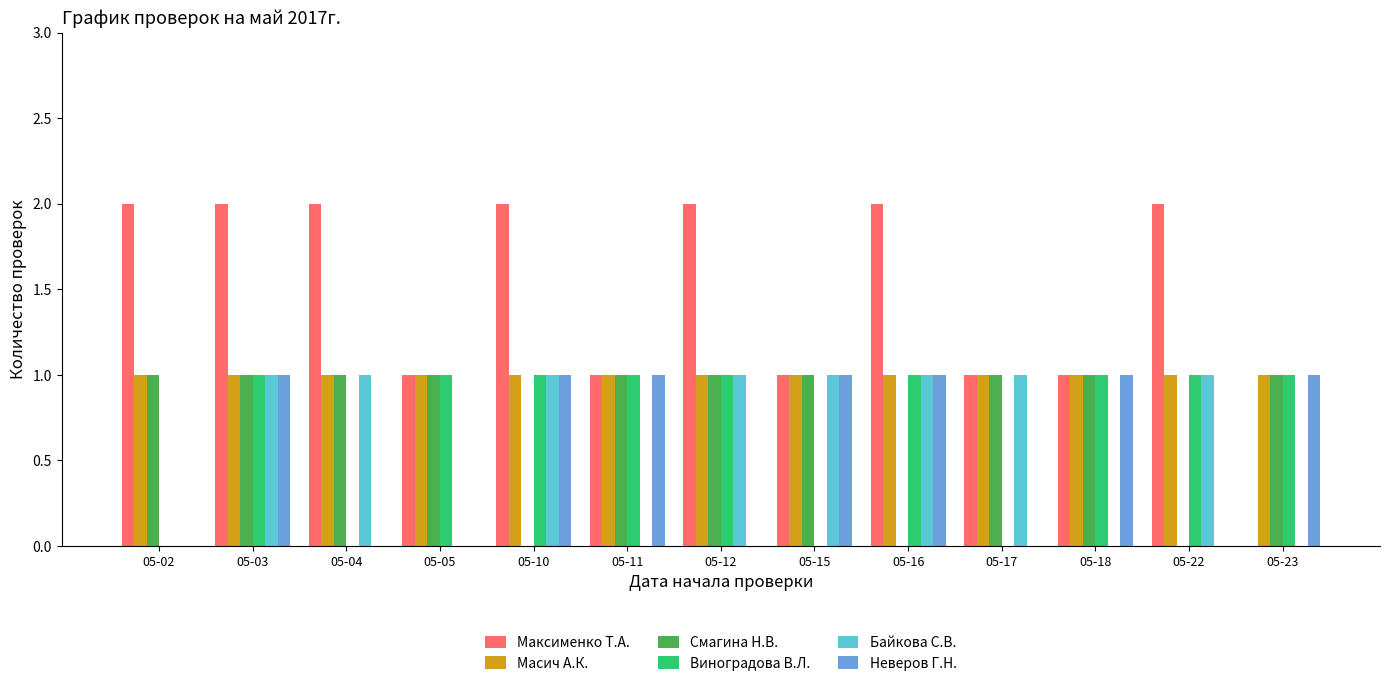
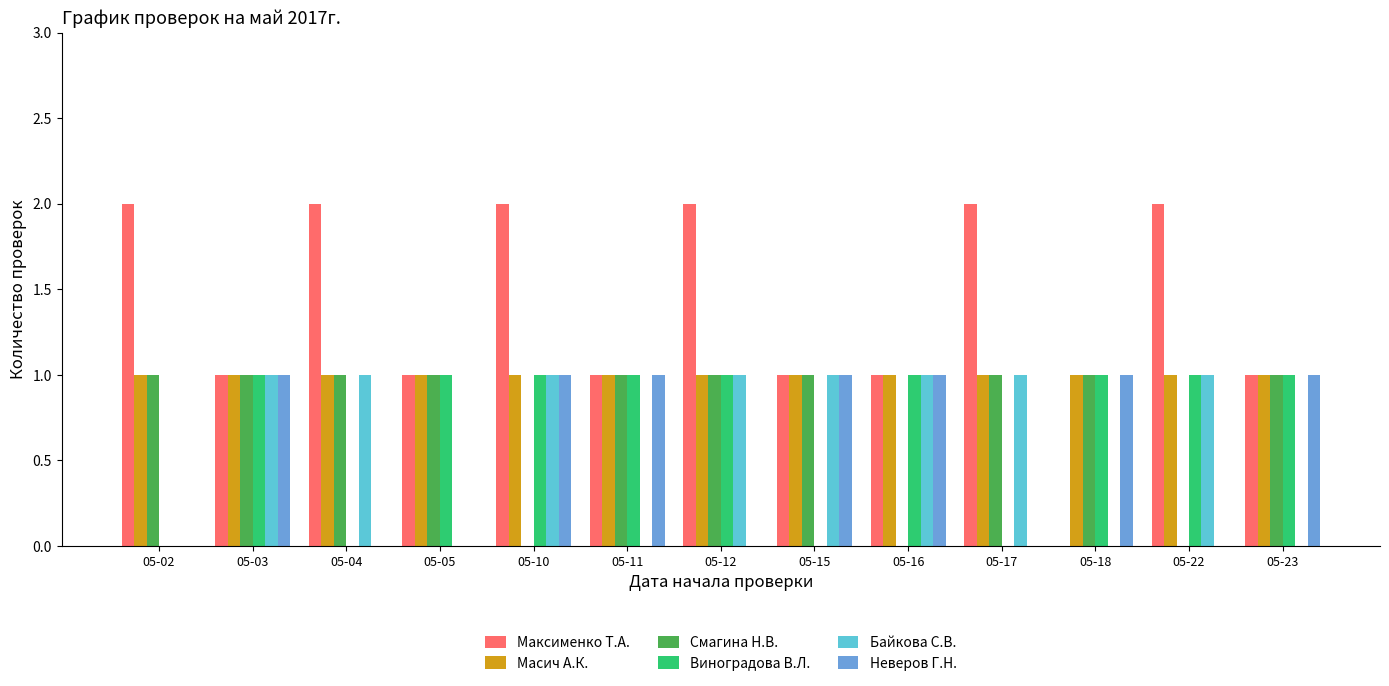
Максименко Т.А., 05-03: 2 -> 1
Максименко Т.А., 05-16: 2 -> 1
Максименко Т.А., 05-17: 1 -> 2
Максименко Т.А., 05-18: 1 -> 0
Максименко Т.А., 05-23: 0 -> 1
